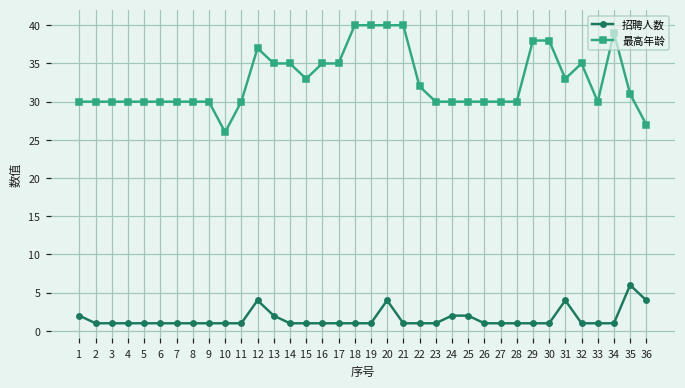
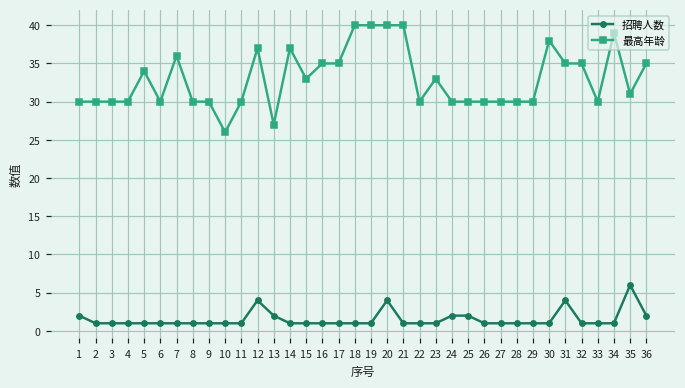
最高年龄, 5: 30 -> 34
最高年龄, 7: 30 -> 36
最高年龄, 13: 35 -> 27
最高年龄, 14: 35 -> 37
最高年龄, 22: 32 -> 30
最高年龄, 23: 30 -> 33
最高年龄, 29: 38 -> 30
最高年龄, 31: 33 -> 35
招聘人数, 36: 4 -> 2
最高年龄, 36: 27 -> 35
